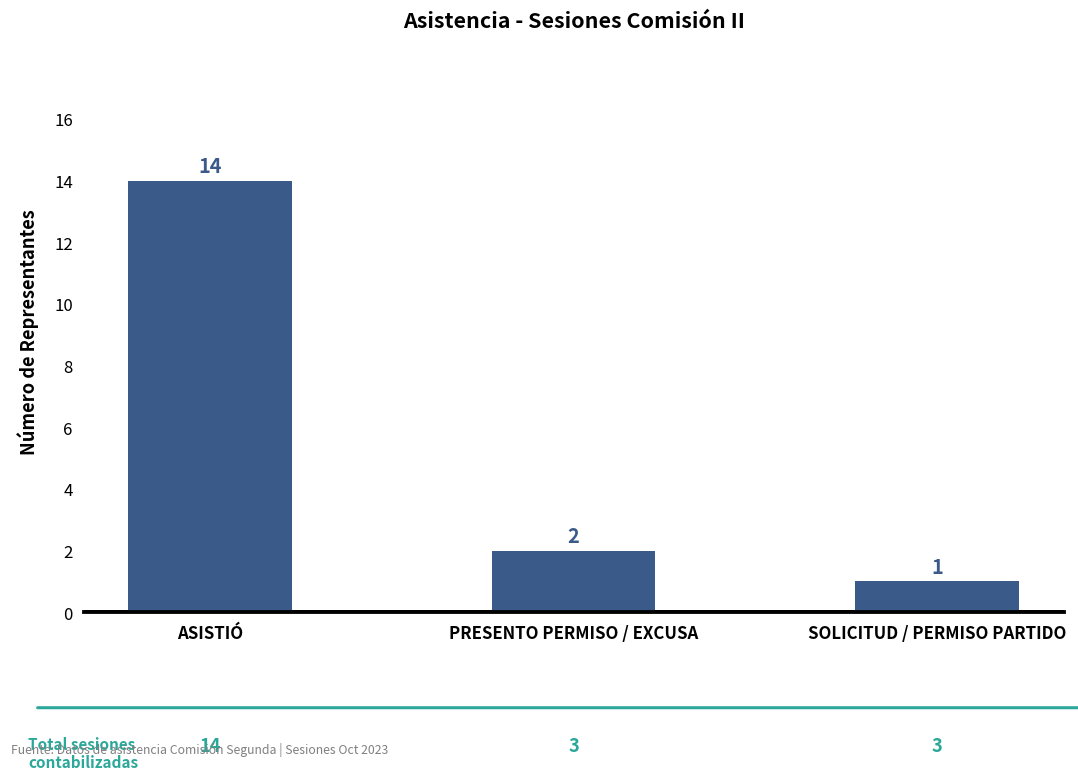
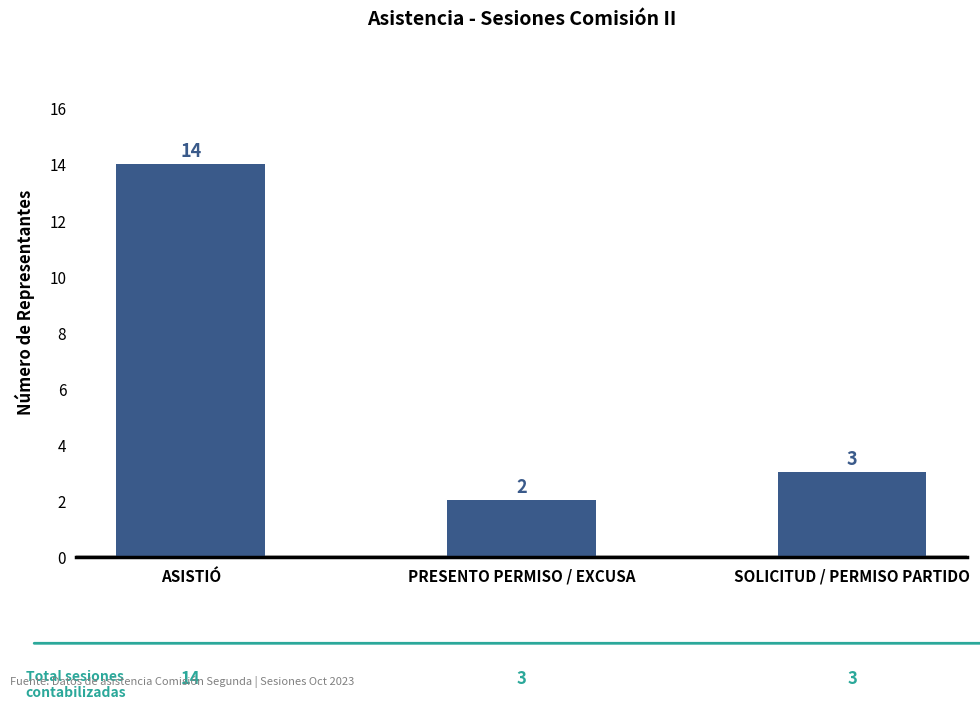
SOLICITUD / PERMISO PARTIDO: 1 -> 3
